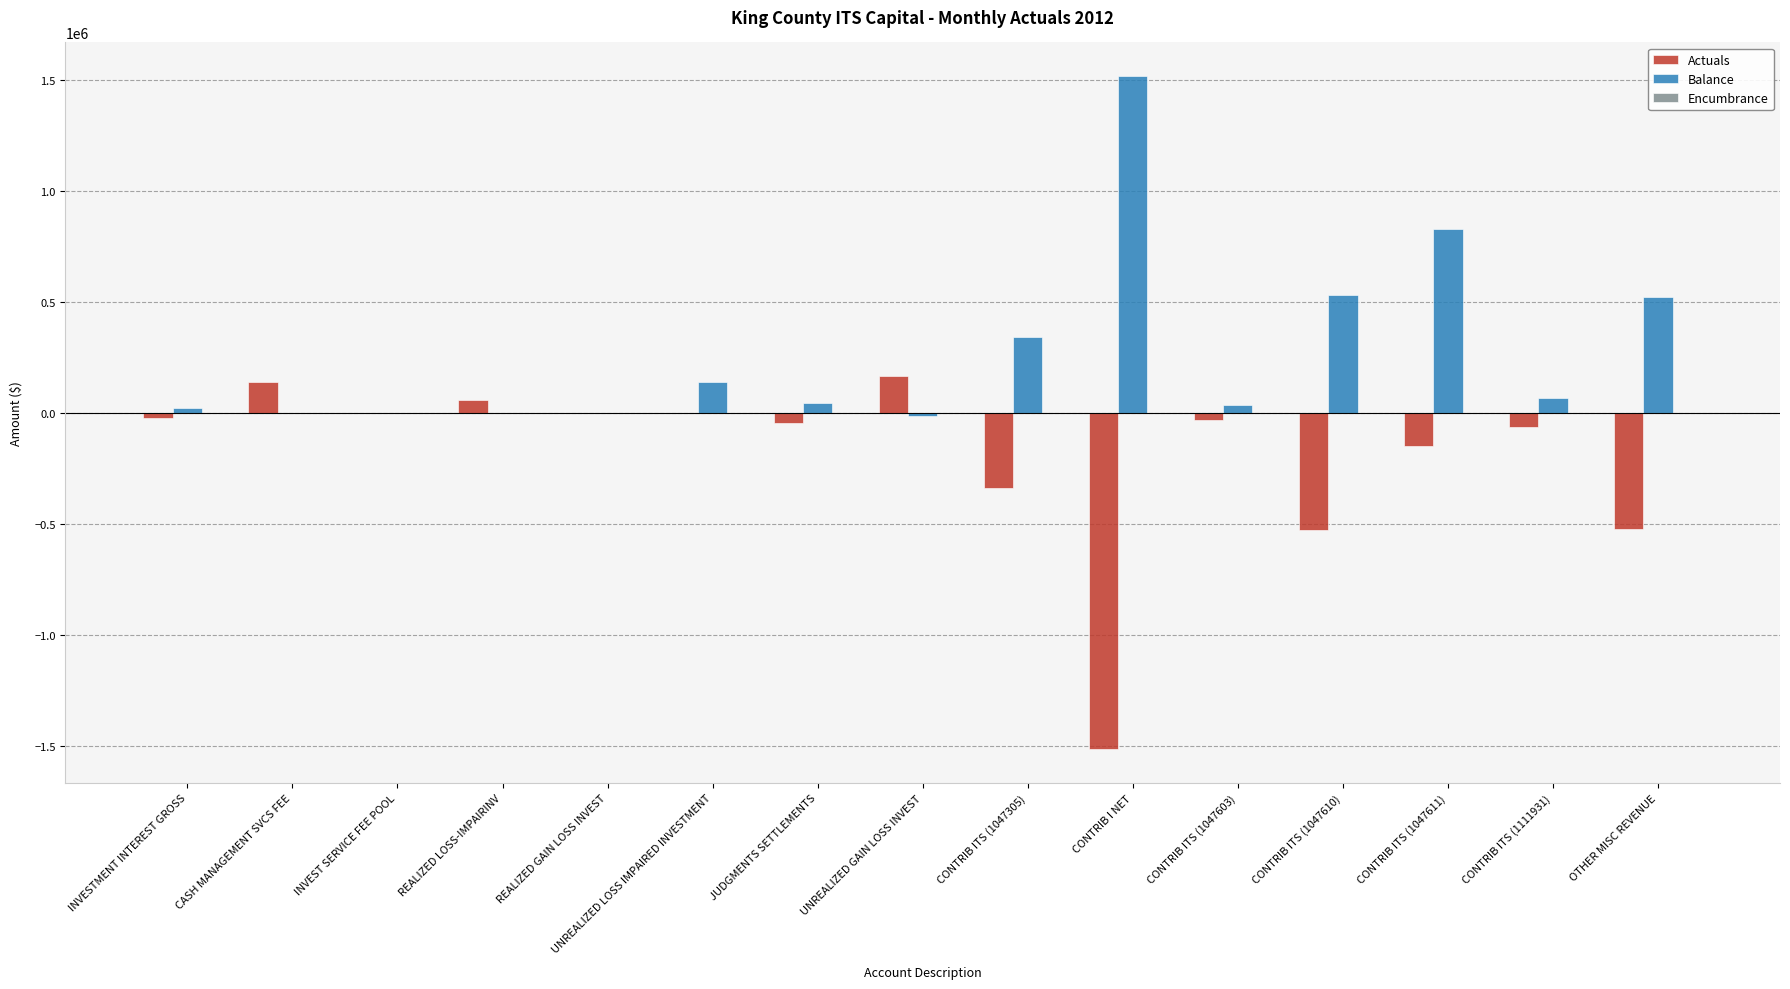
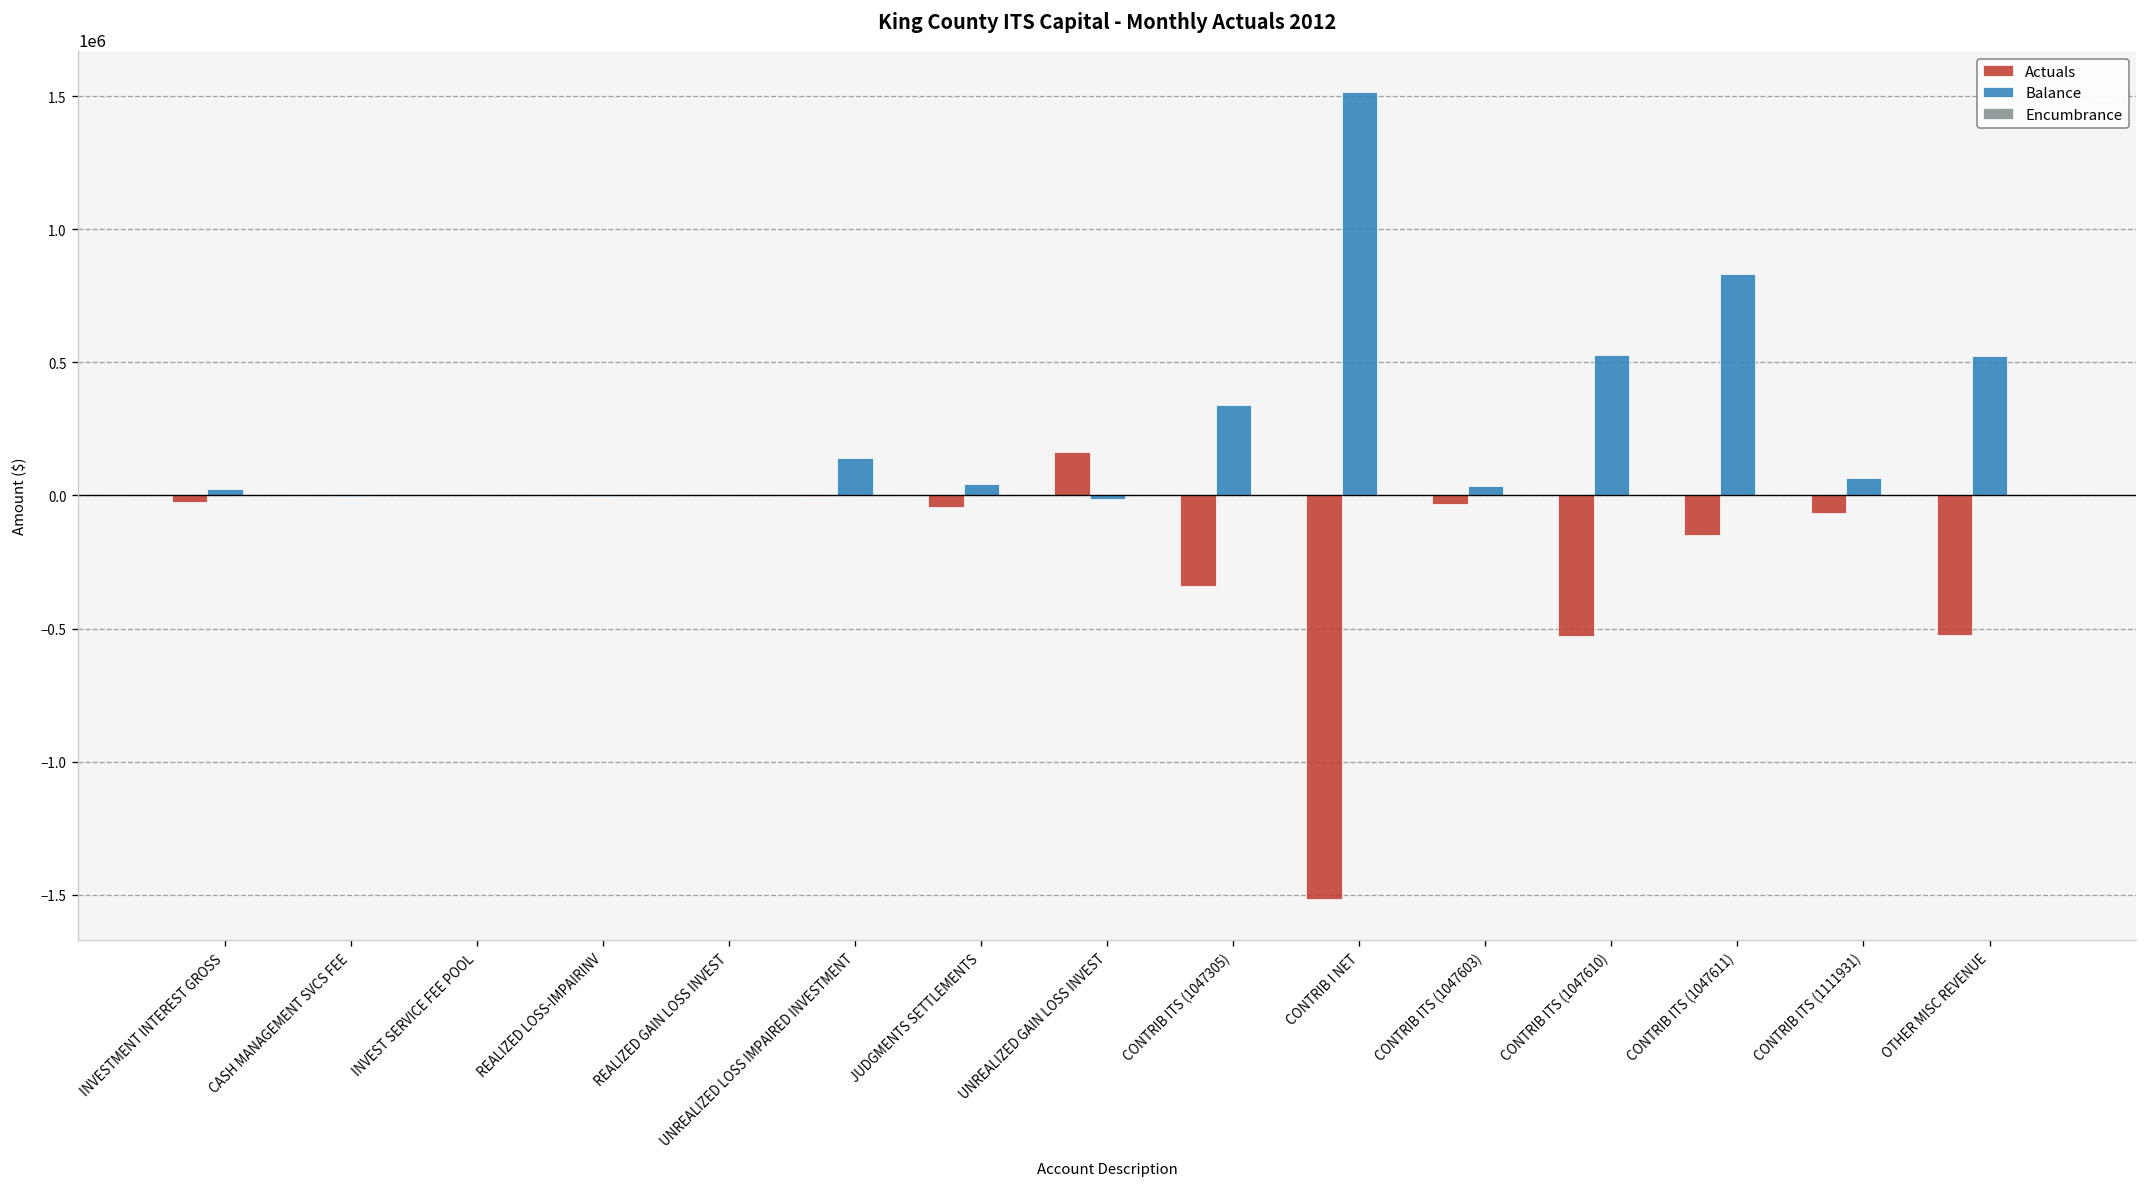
Actuals, CASH MANAGEMENT SVCS FEE: 140000 -> 0
Actuals, REALIZED LOSS-IMPAIRINV: 60000 -> 0
